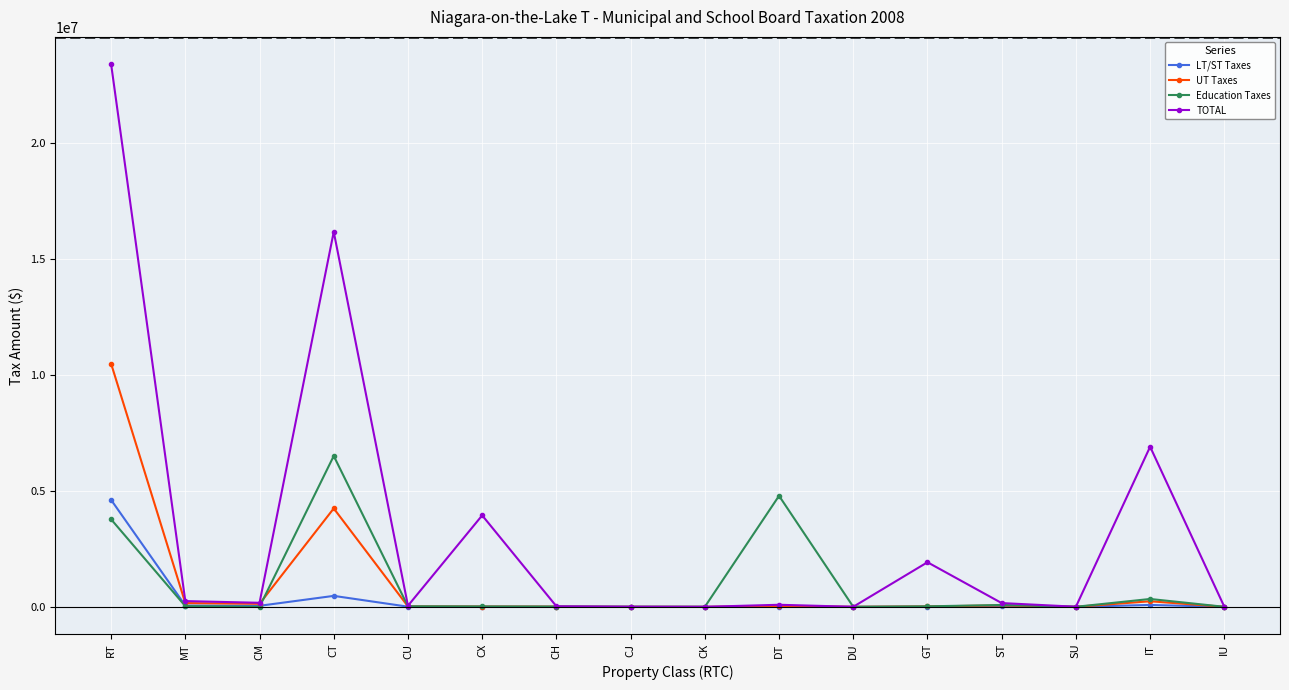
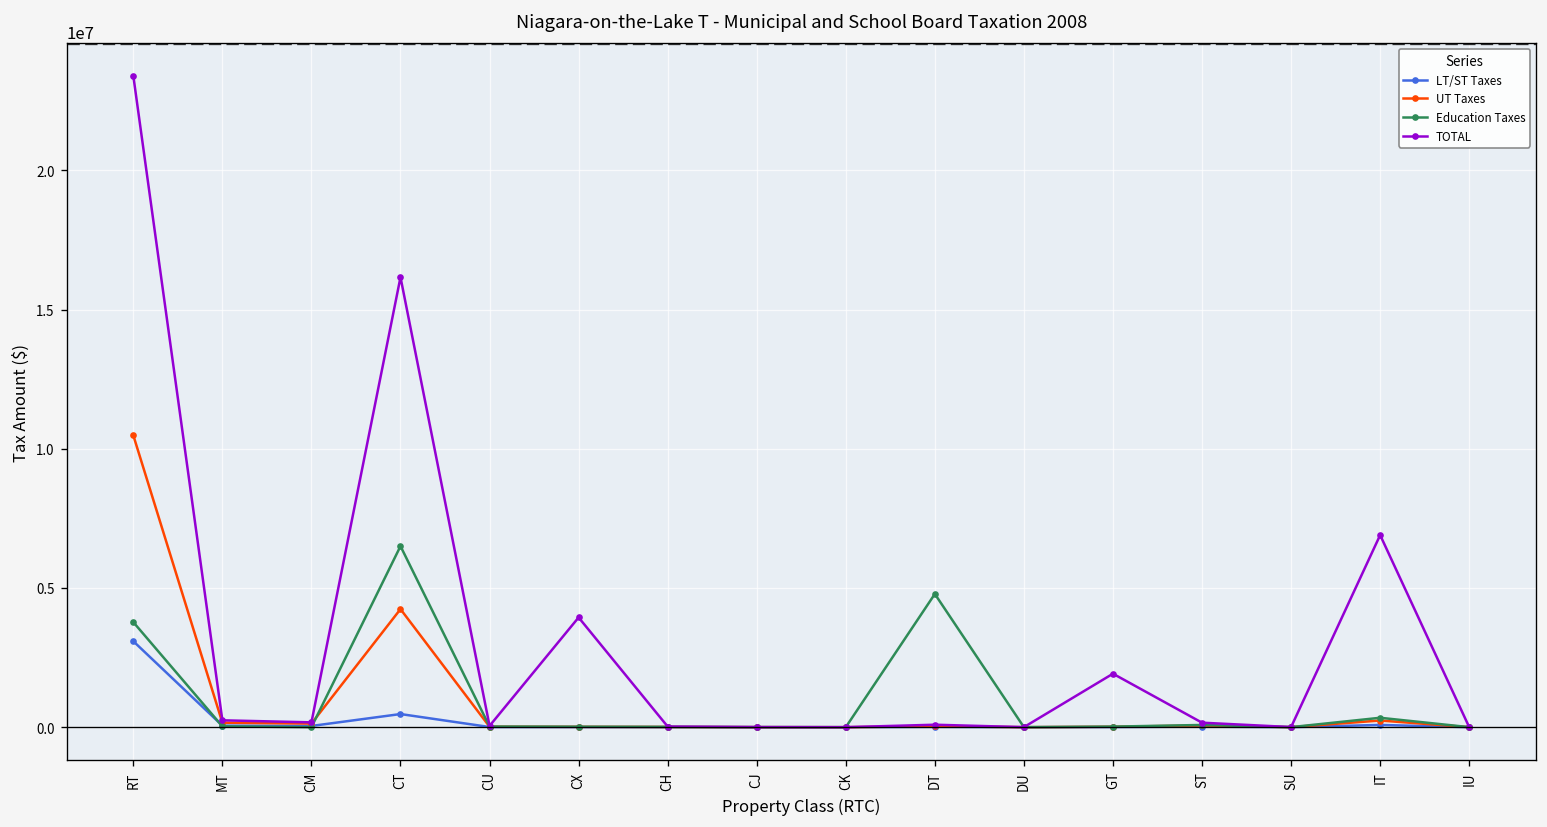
LT/ST Taxes, RT: 4600000 -> 3100000
